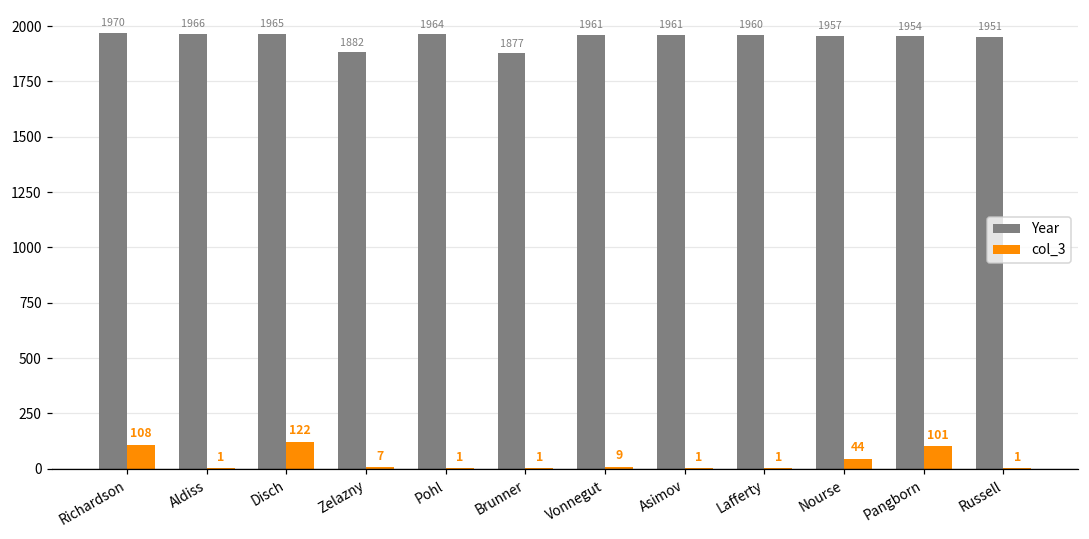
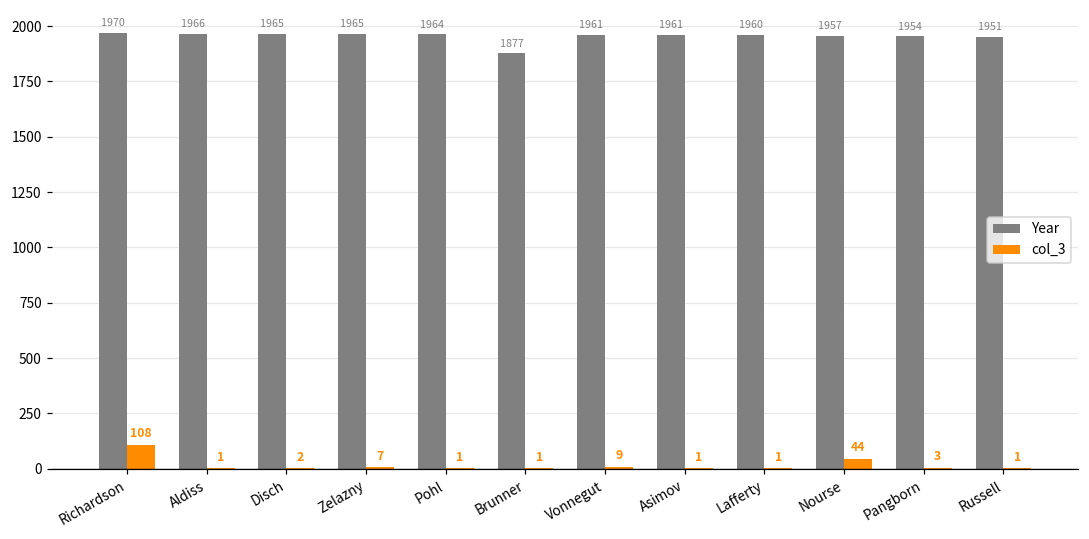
col_3, Disch: 122 -> 2
Year, Zelazny: 1882 -> 1965
col_3, Pangborn: 101 -> 3
